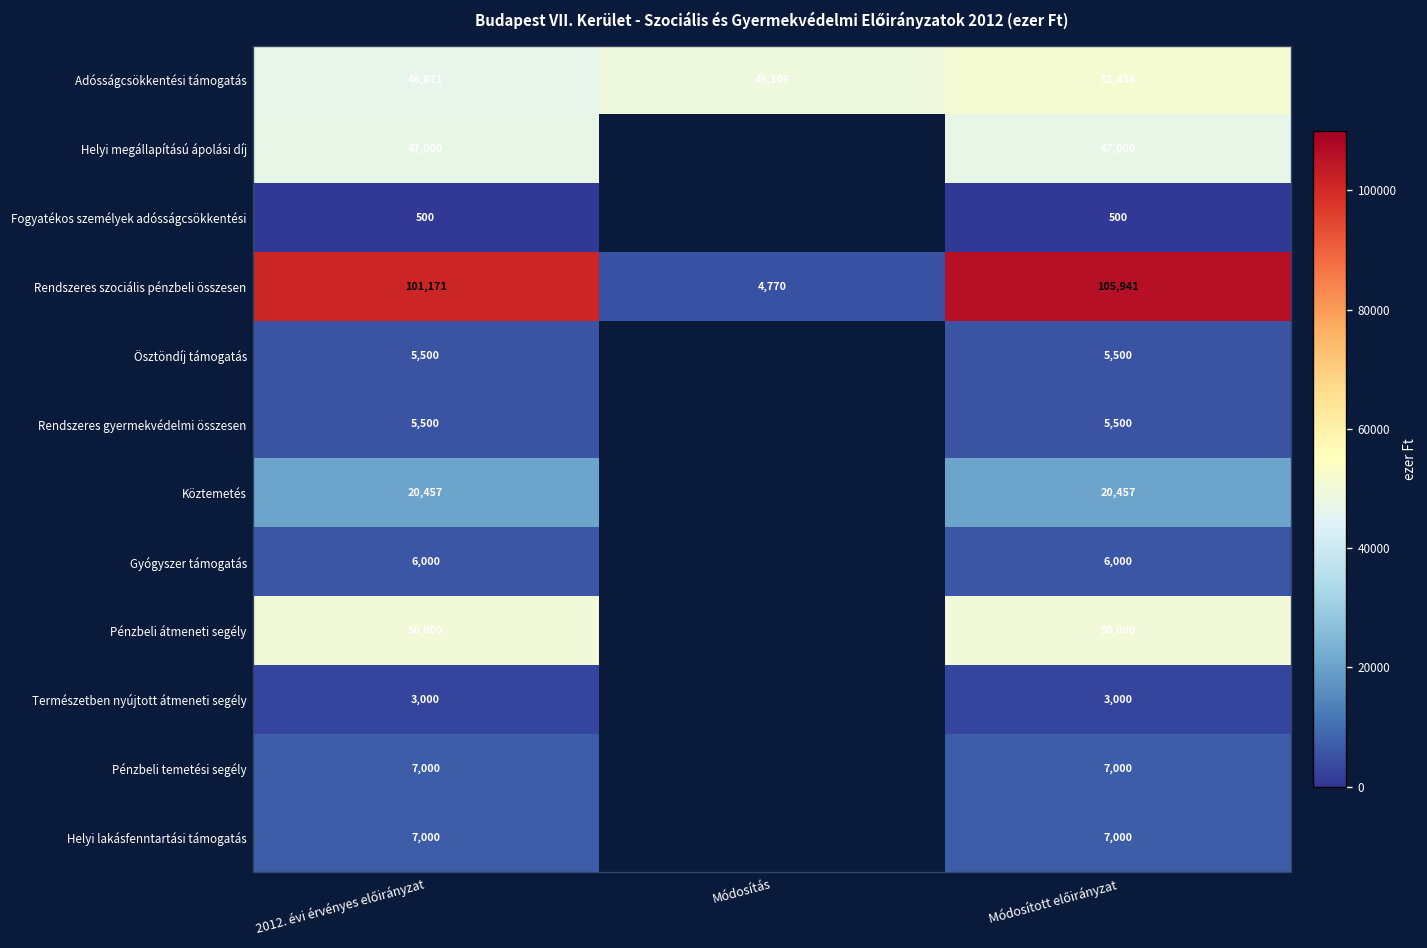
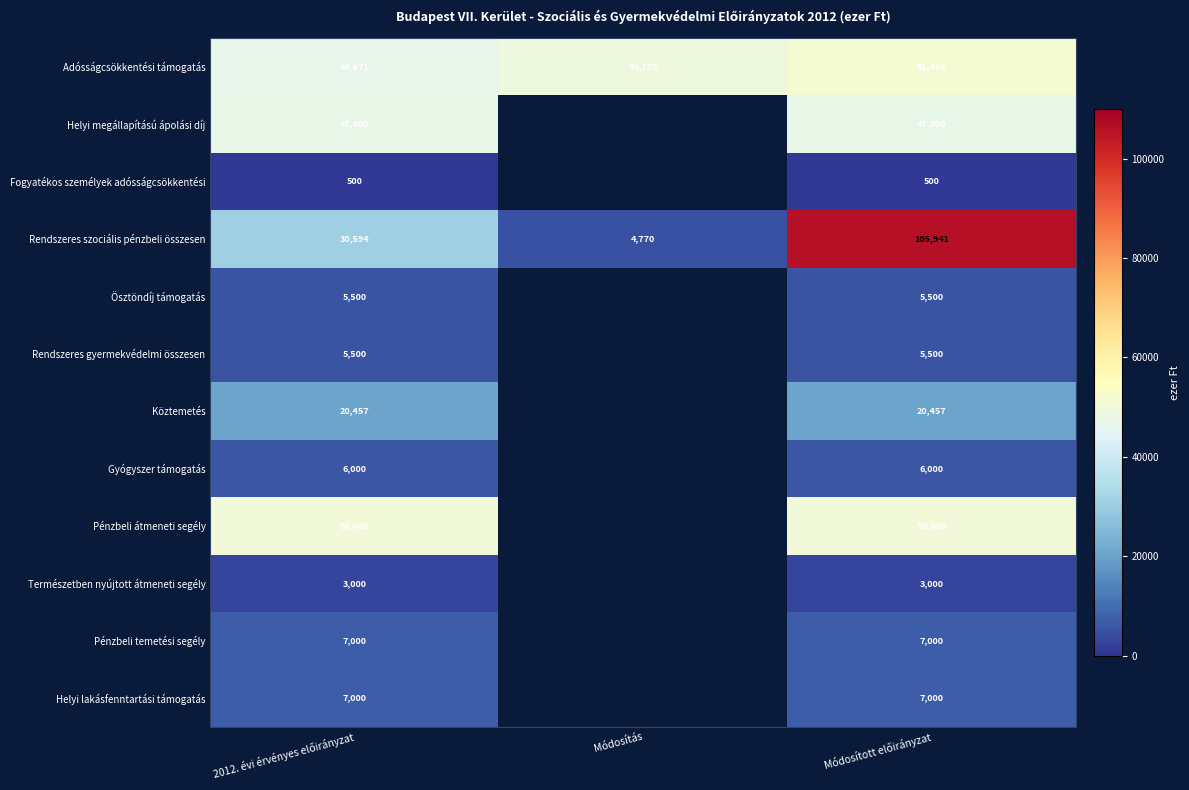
Rendszeres szociális pénzbeli összesen, 2012. évi érvényes előirányzat: 101,171 -> 30,594
